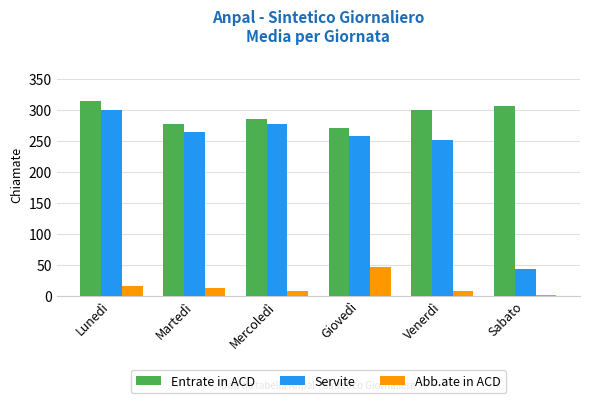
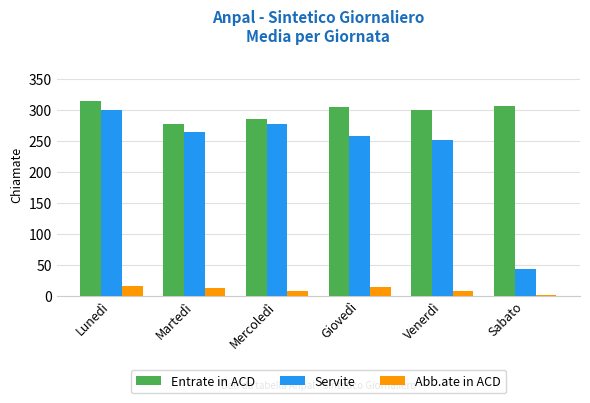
Entrate in ACD, Giovedì: 270 -> 310
Abb.ate in ACD, Giovedì: 50 -> 10
